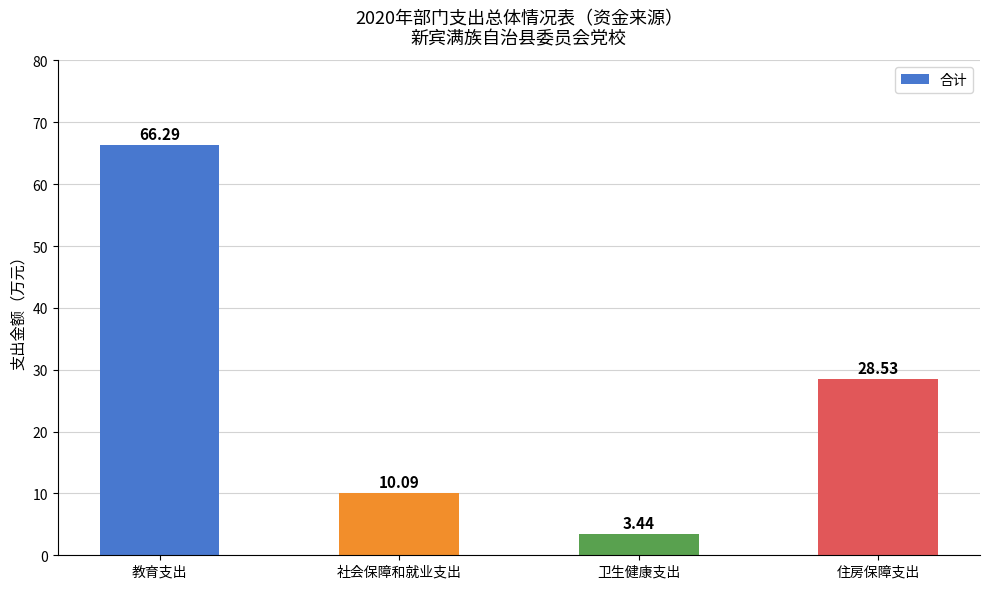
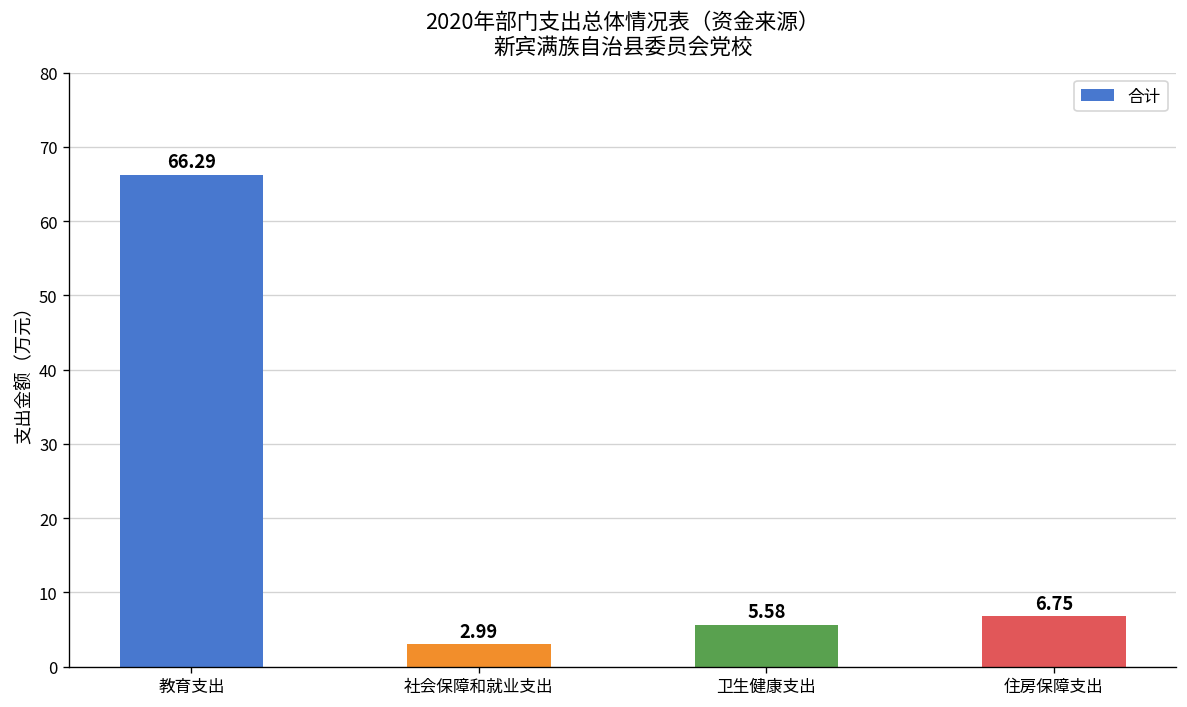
社会保障和就业支出: 10.09 -> 2.99
卫生健康支出: 3.44 -> 5.58
住房保障支出: 28.53 -> 6.75
